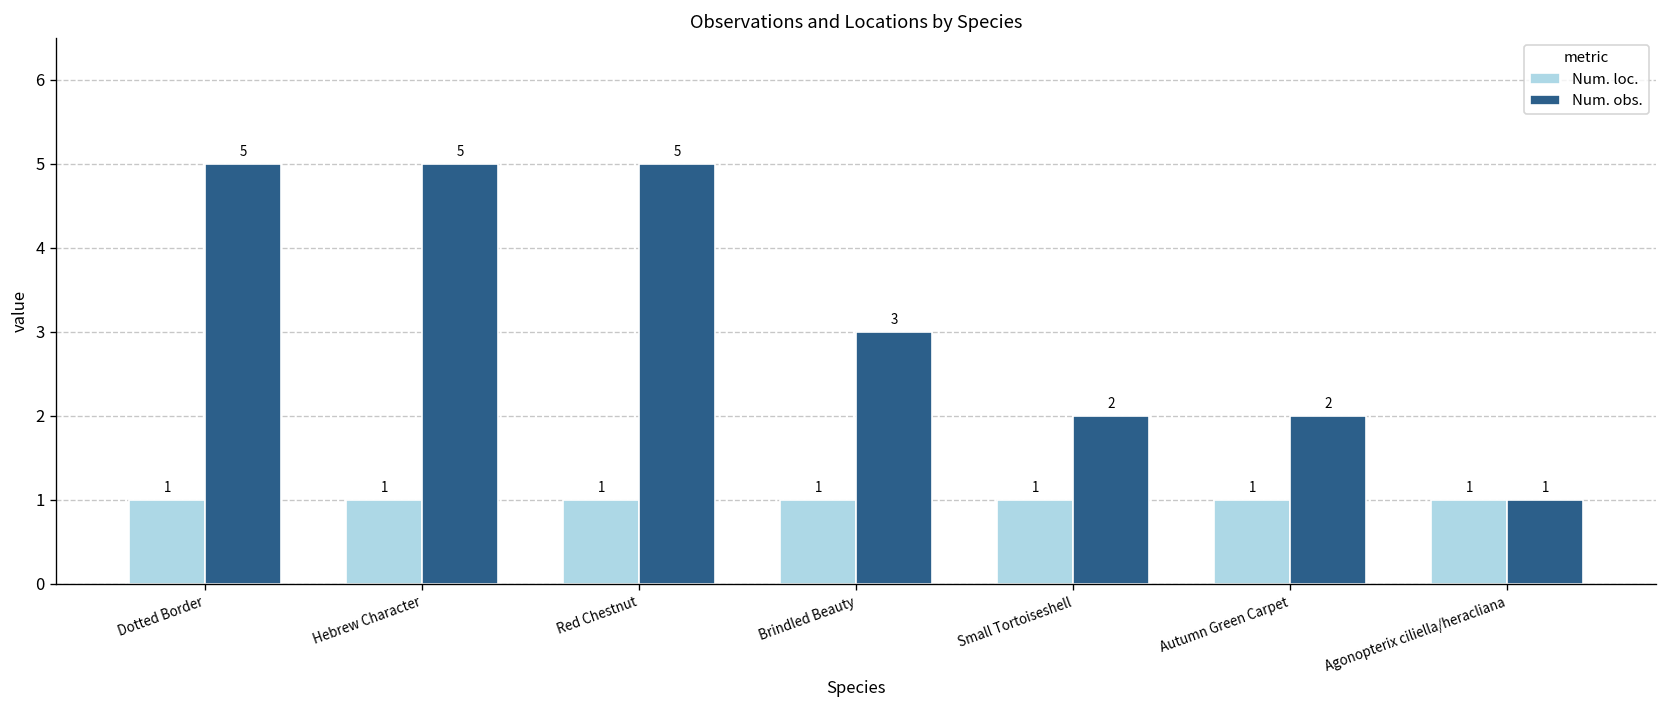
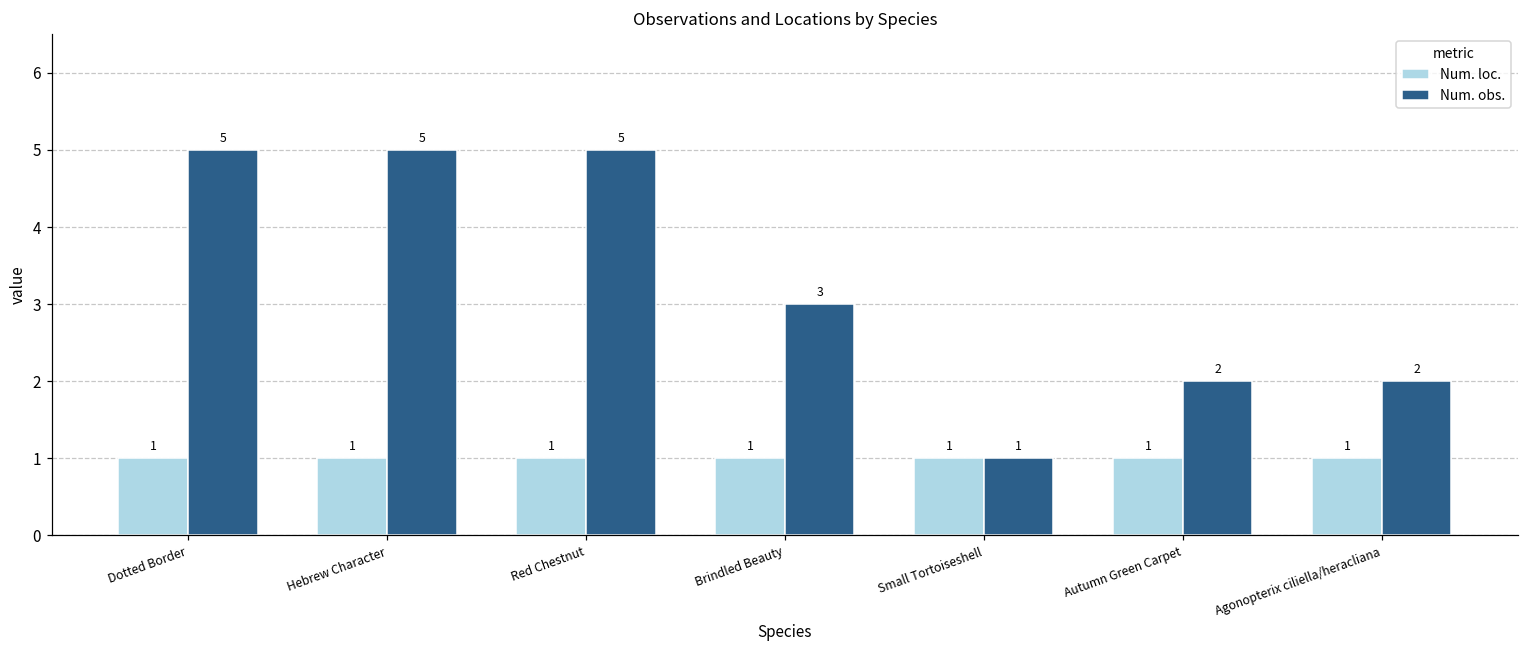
Num. obs., Small Tortoiseshell: 2 -> 1
Num. obs., Agonopterix ciliella/heracliana: 1 -> 2
